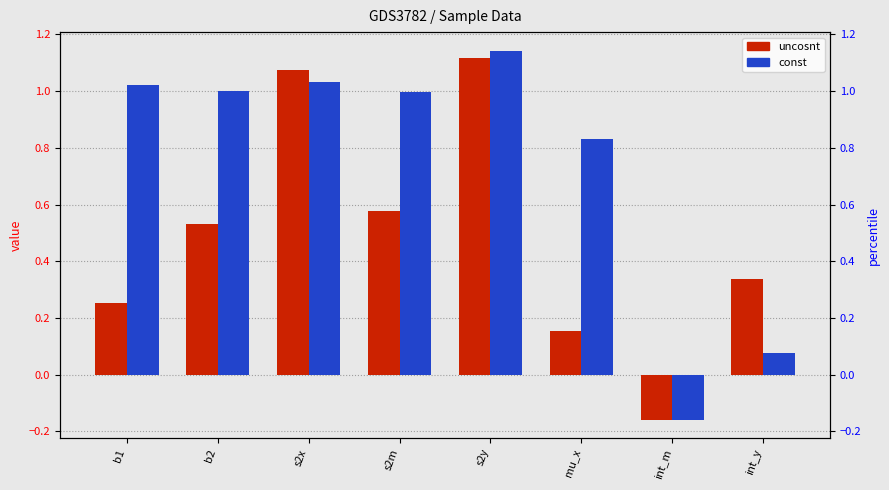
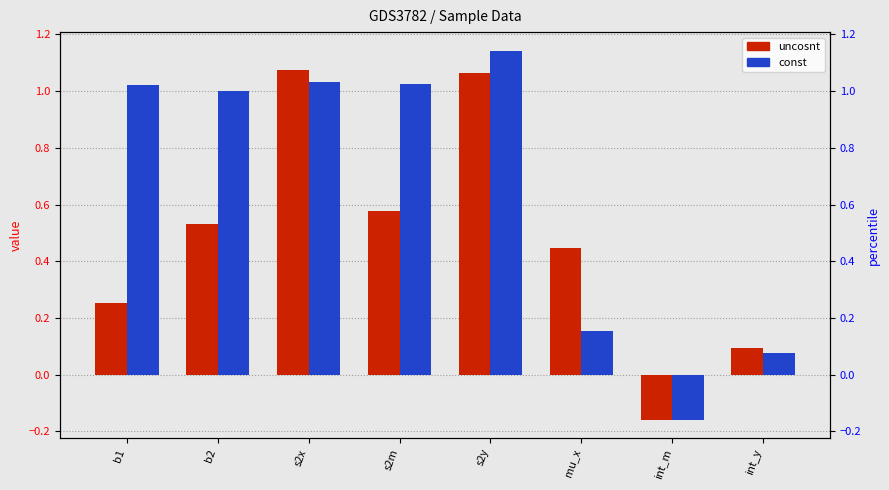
const, s2m: 1.00 -> 1.03
uncosnt, s2y: 1.12 -> 1.06
uncosnt, mu_x: 0.15 -> 0.45
const, mu_x: 0.83 -> 0.15
uncosnt, int_y: 0.34 -> 0.10
